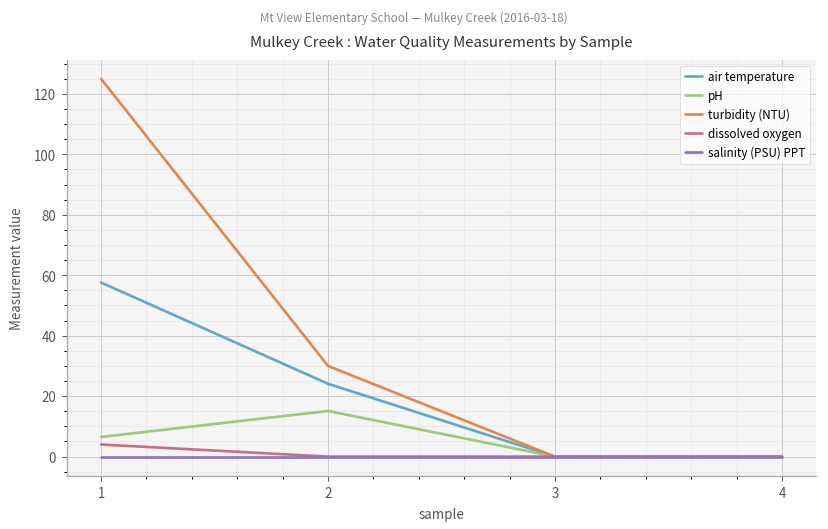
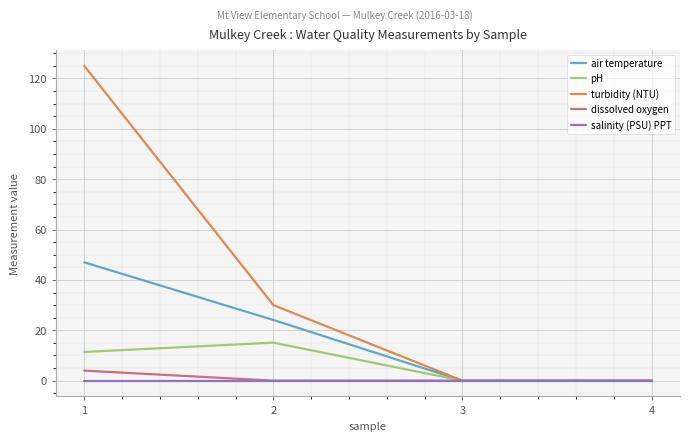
air temperature, 1: 58 -> 47
pH, 1: 7 -> 11
